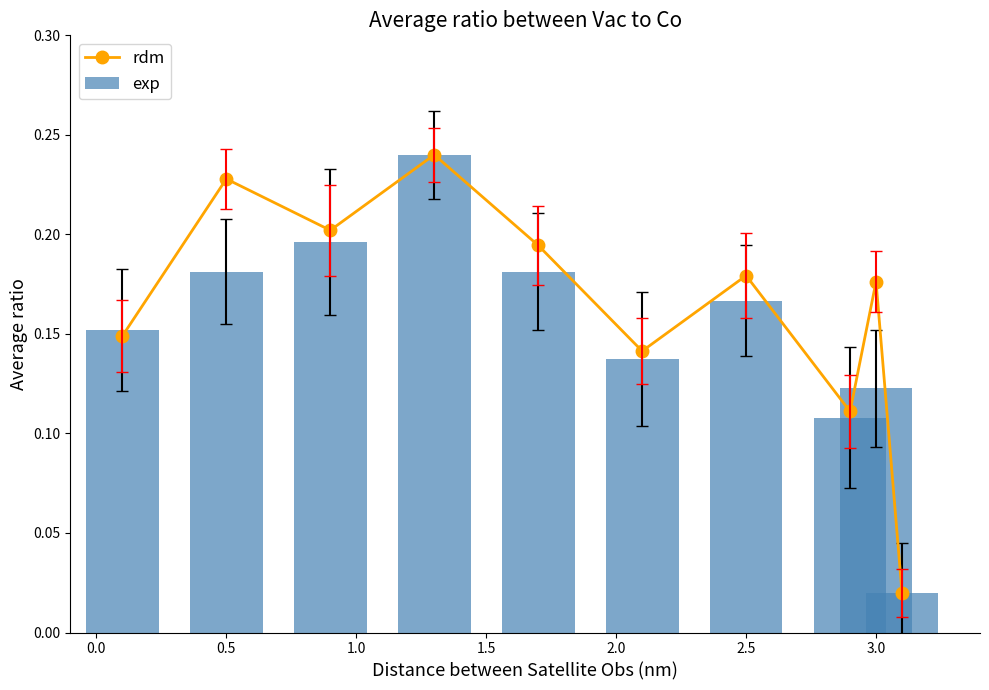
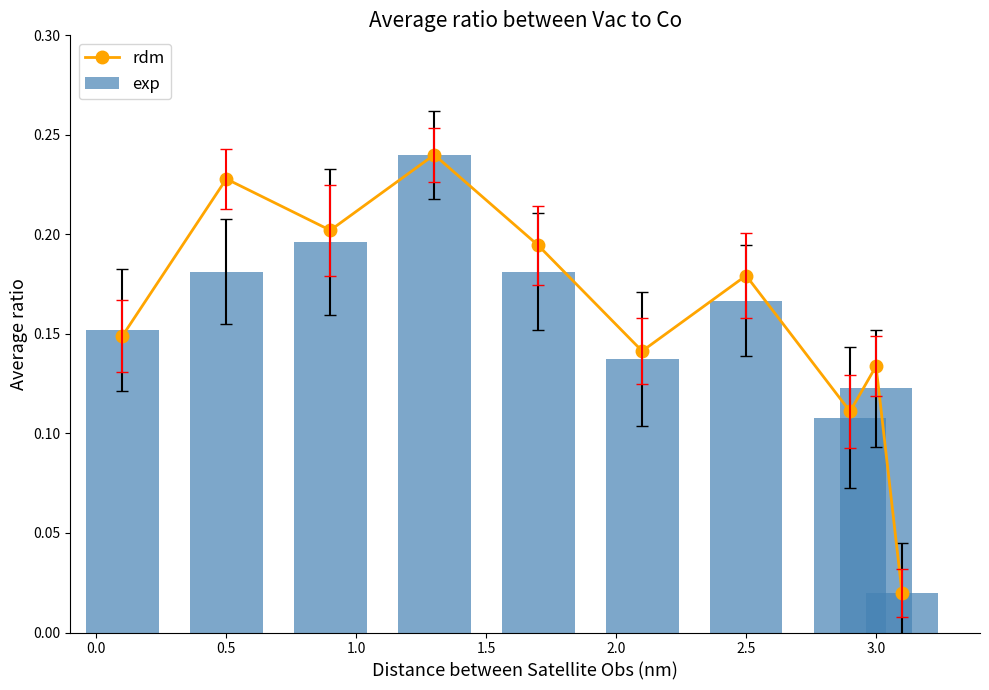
rdm, 3.0: 0.176 -> 0.134
